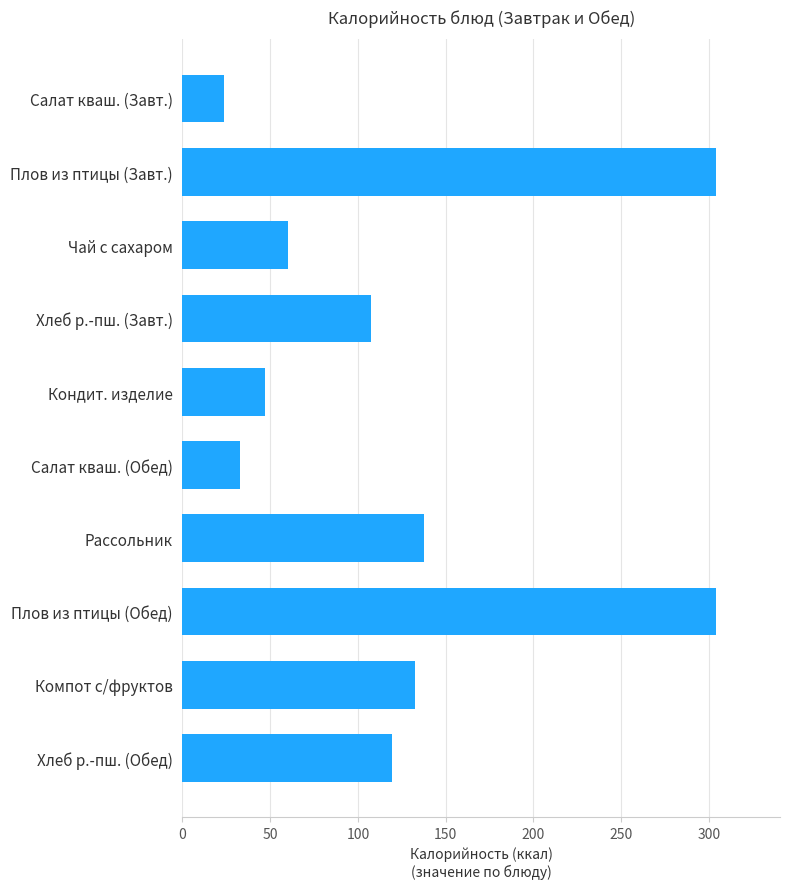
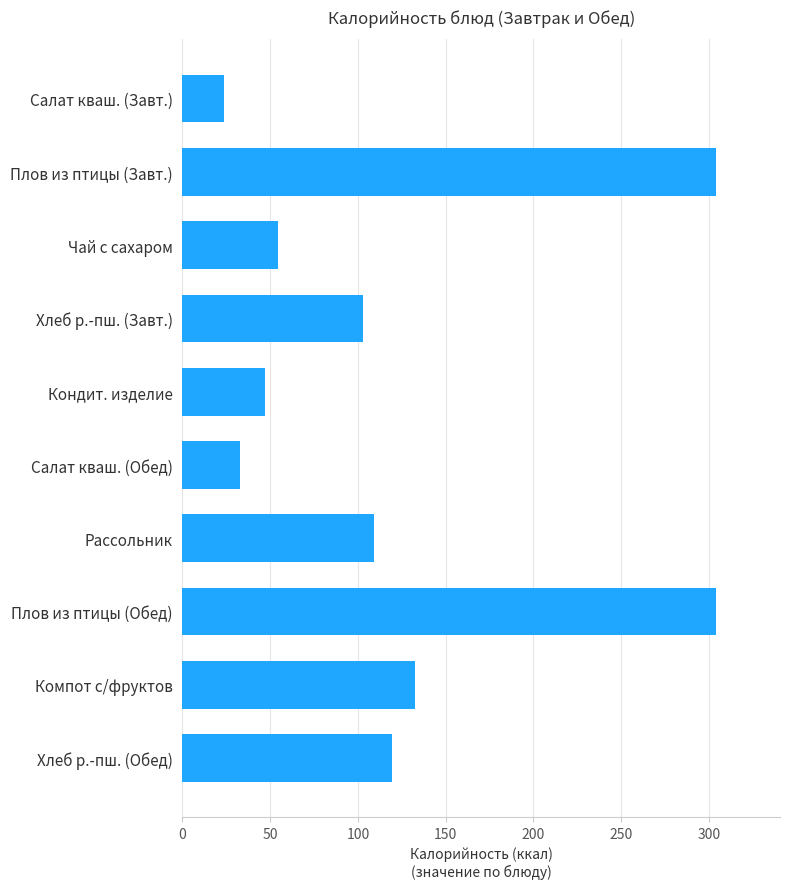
Чай с сахаром: 60 -> 54
Хлеб р.-пш. (Завт.): 108 -> 103
Рассольник: 137 -> 109
